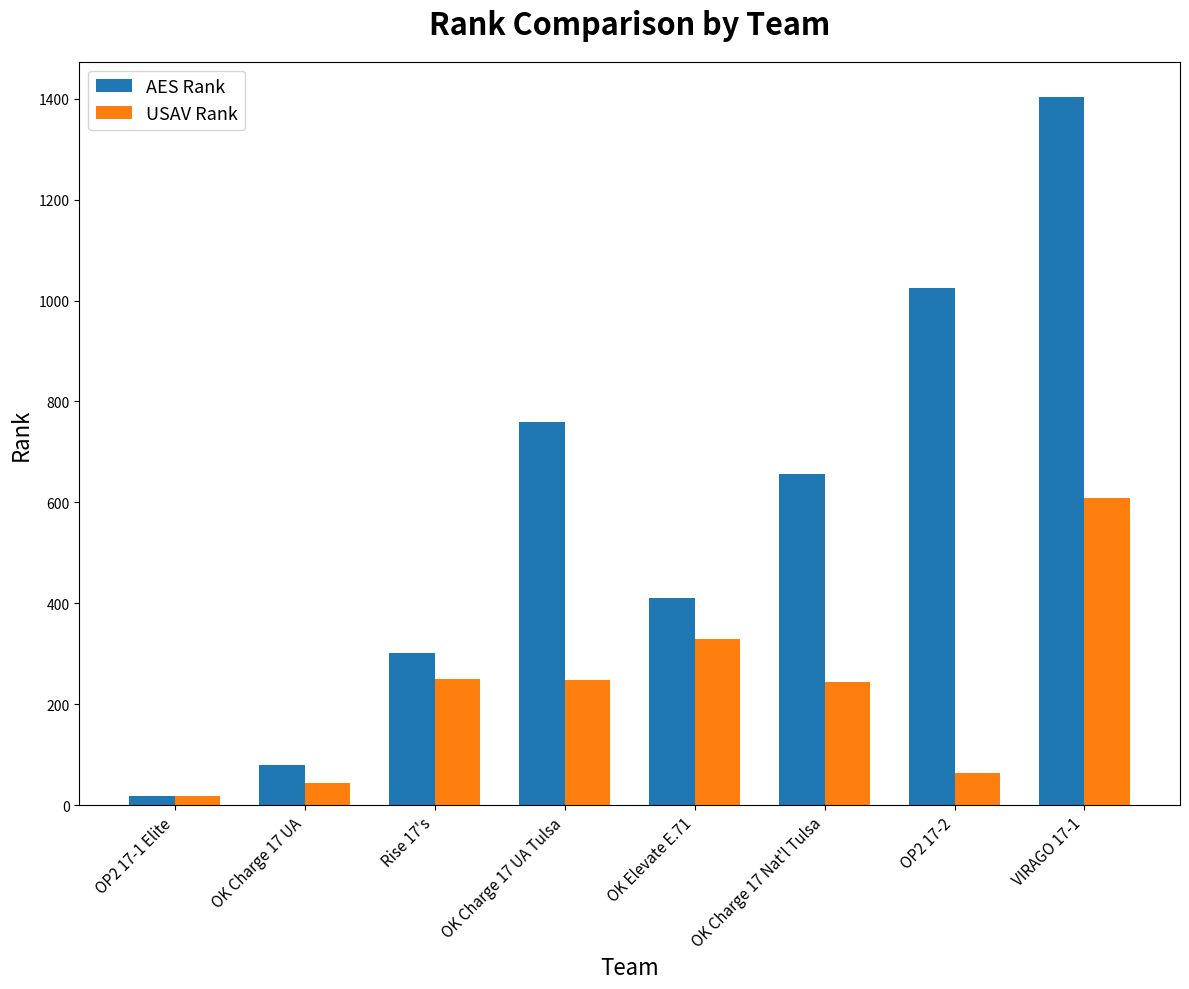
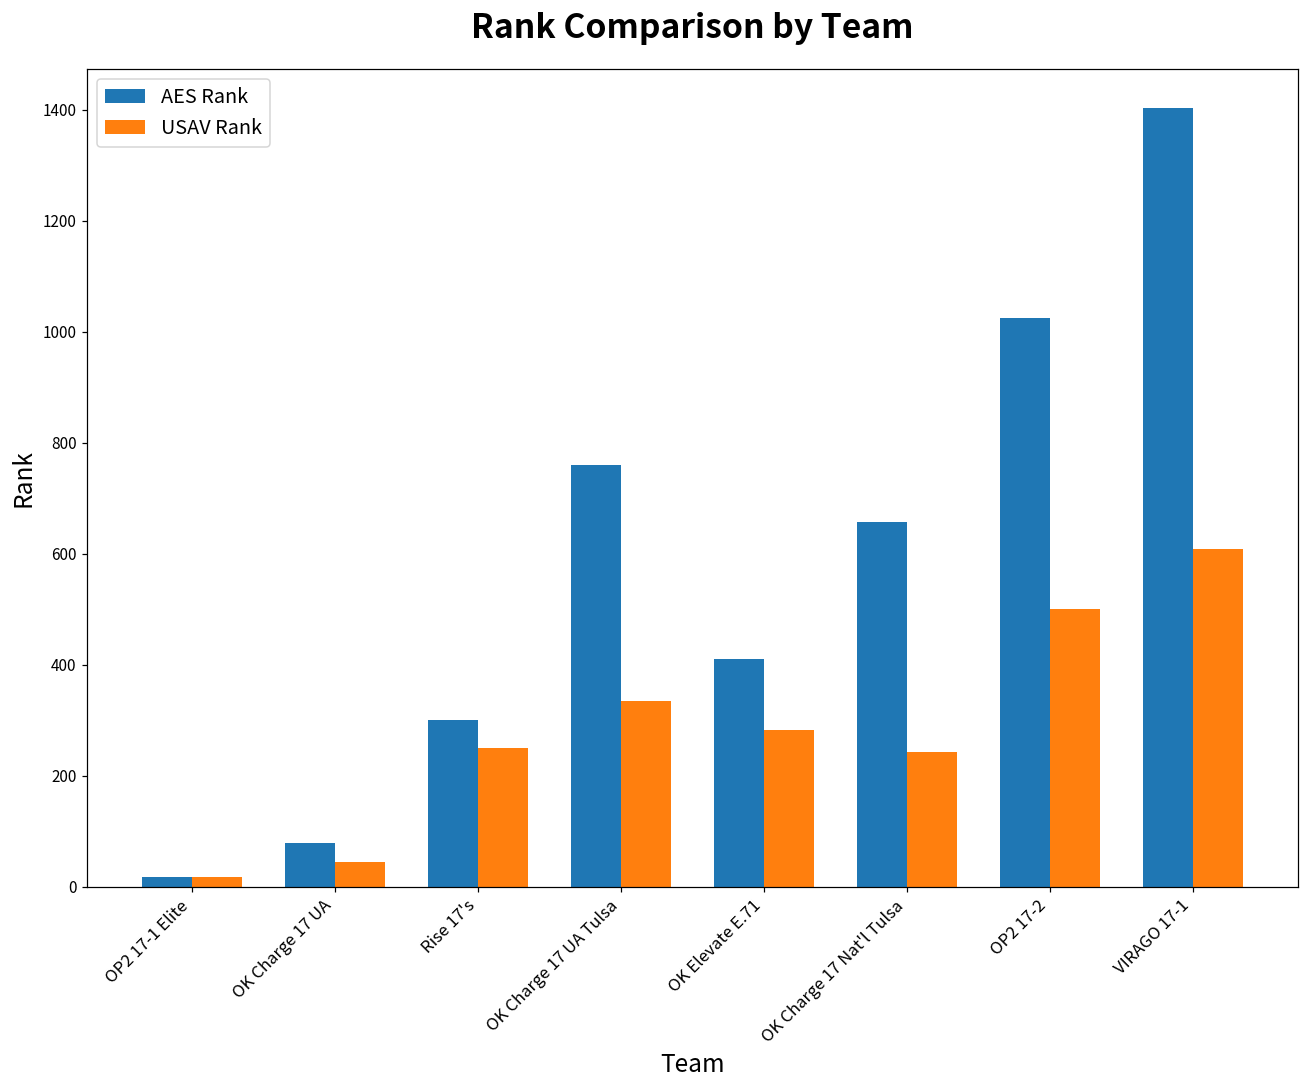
USAV Rank, OK Charge 17 UA Tulsa: 250 -> 330
USAV Rank, OK Elevate E.71: 330 -> 280
USAV Rank, OP2 17-2: 60 -> 500
